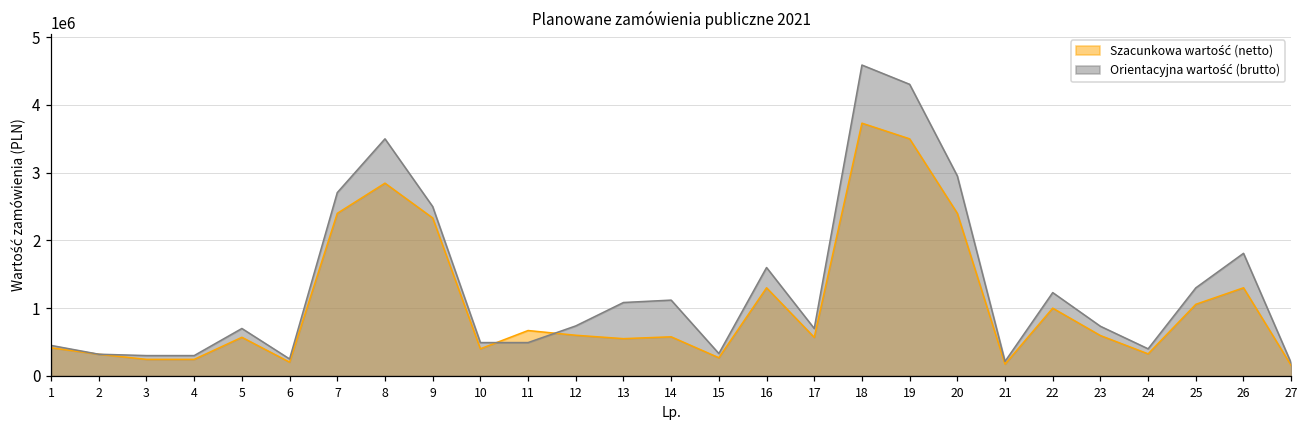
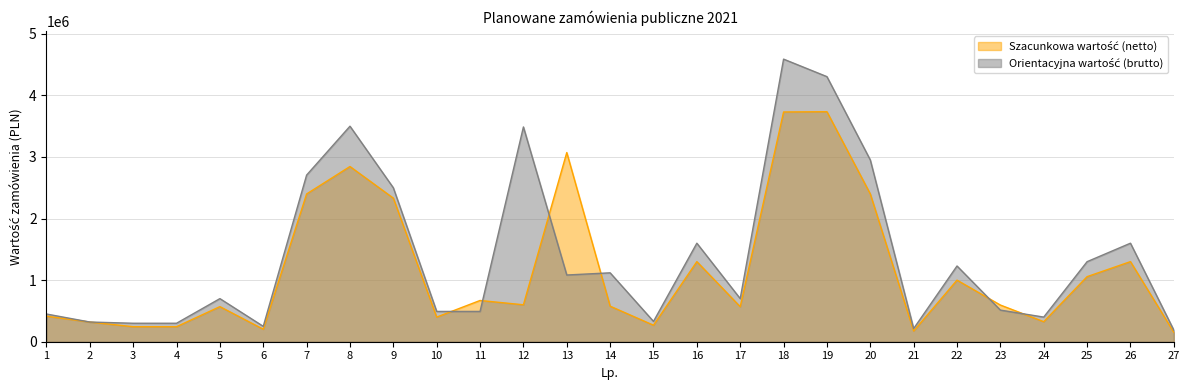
Orientacyjna wartość (brutto), 12: 700000 -> 3500000
Szacunkowa wartość (netto), 13: 600000 -> 3100000
Szacunkowa wartość (netto), 19: 3500000 -> 3700000
Orientacyjna wartość (brutto), 23: 700000 -> 500000
Orientacyjna wartość (brutto), 26: 1800000 -> 1600000
